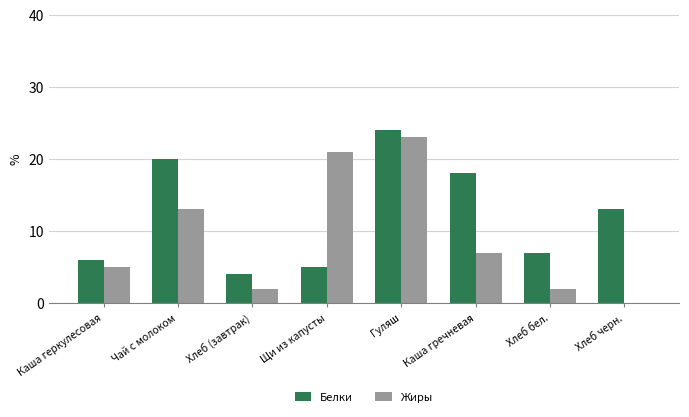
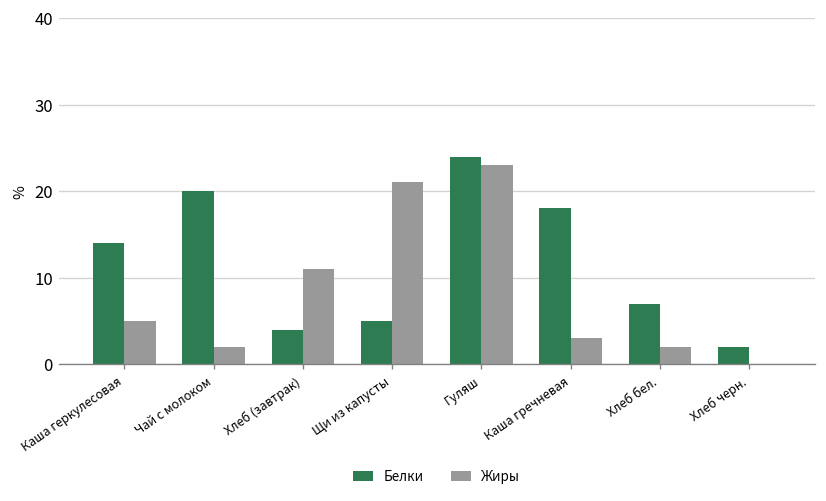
Белки, Каша геркулесовая: 6 -> 14
Жиры, Чай с молоком: 13 -> 2
Жиры, Хлеб (завтрак): 2 -> 11
Жиры, Каша гречневая: 7 -> 3
Белки, Хлеб черн.: 13 -> 2
